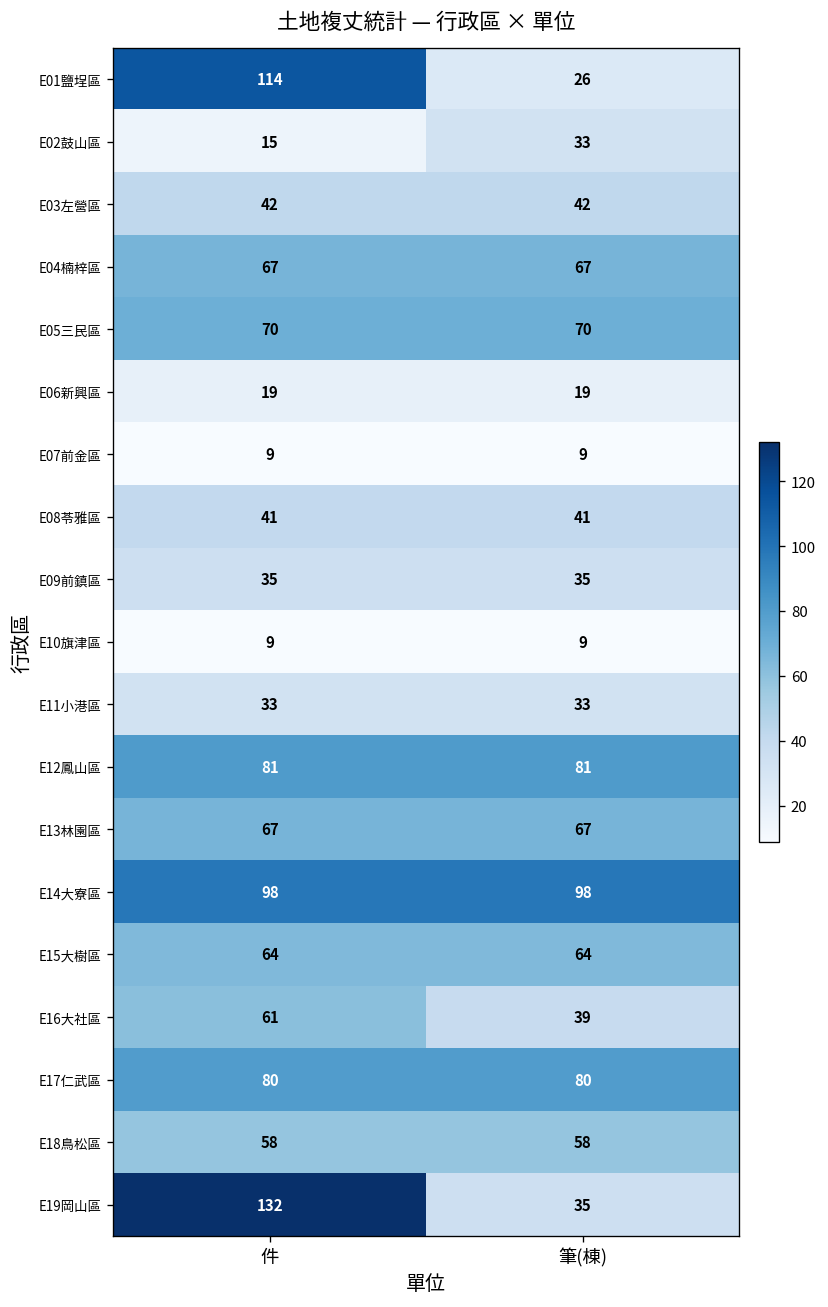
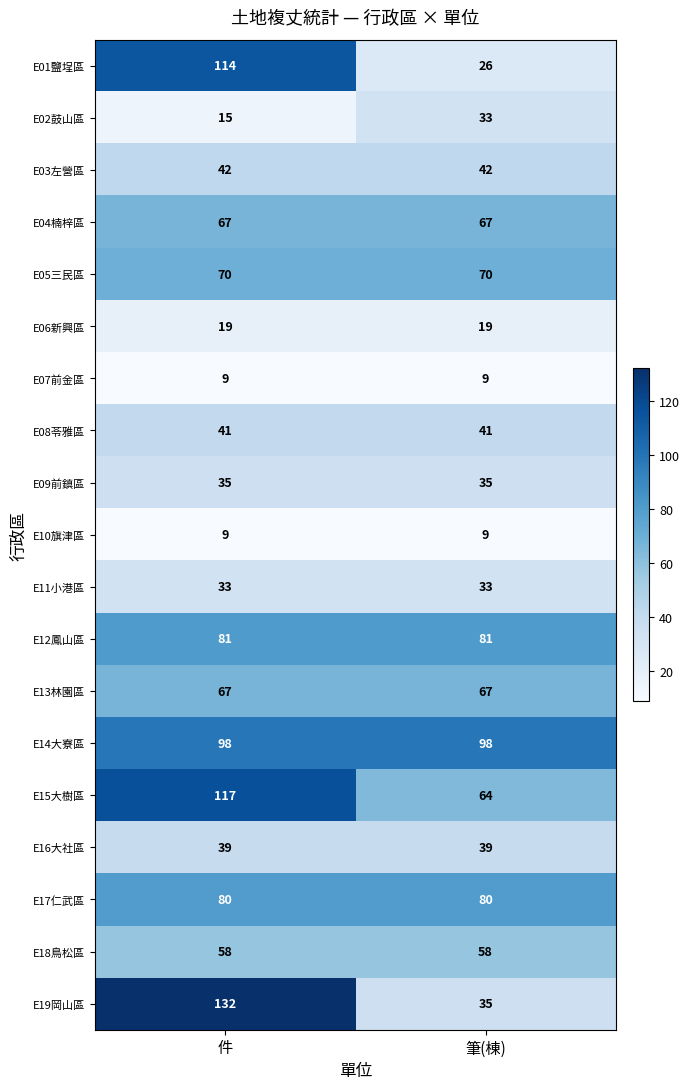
E15大樹區, 件: 64 -> 117
E16大社區, 件: 61 -> 39
